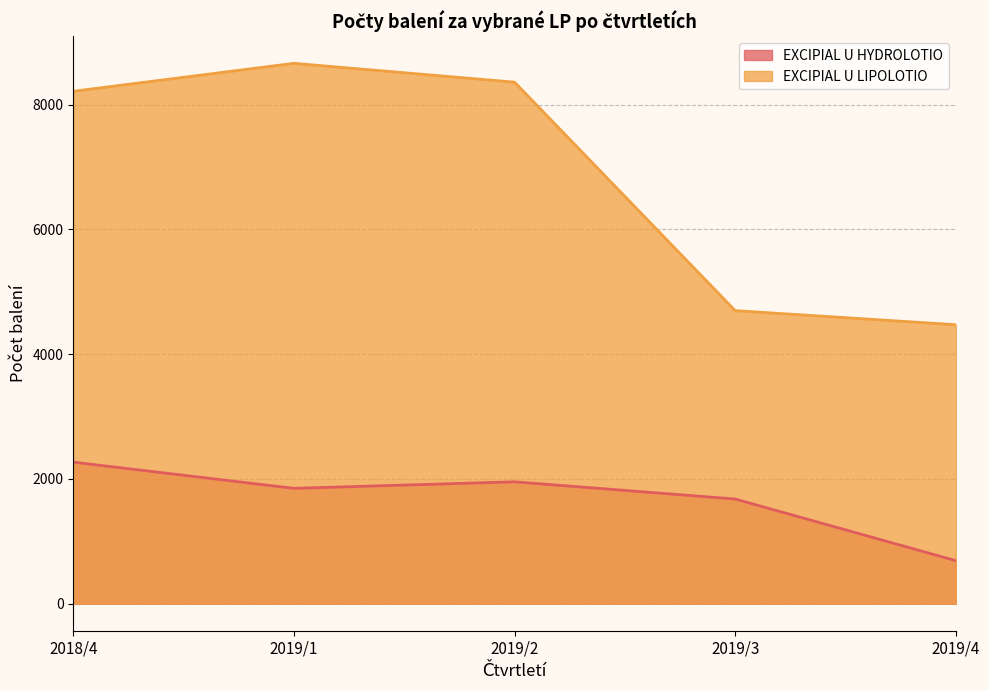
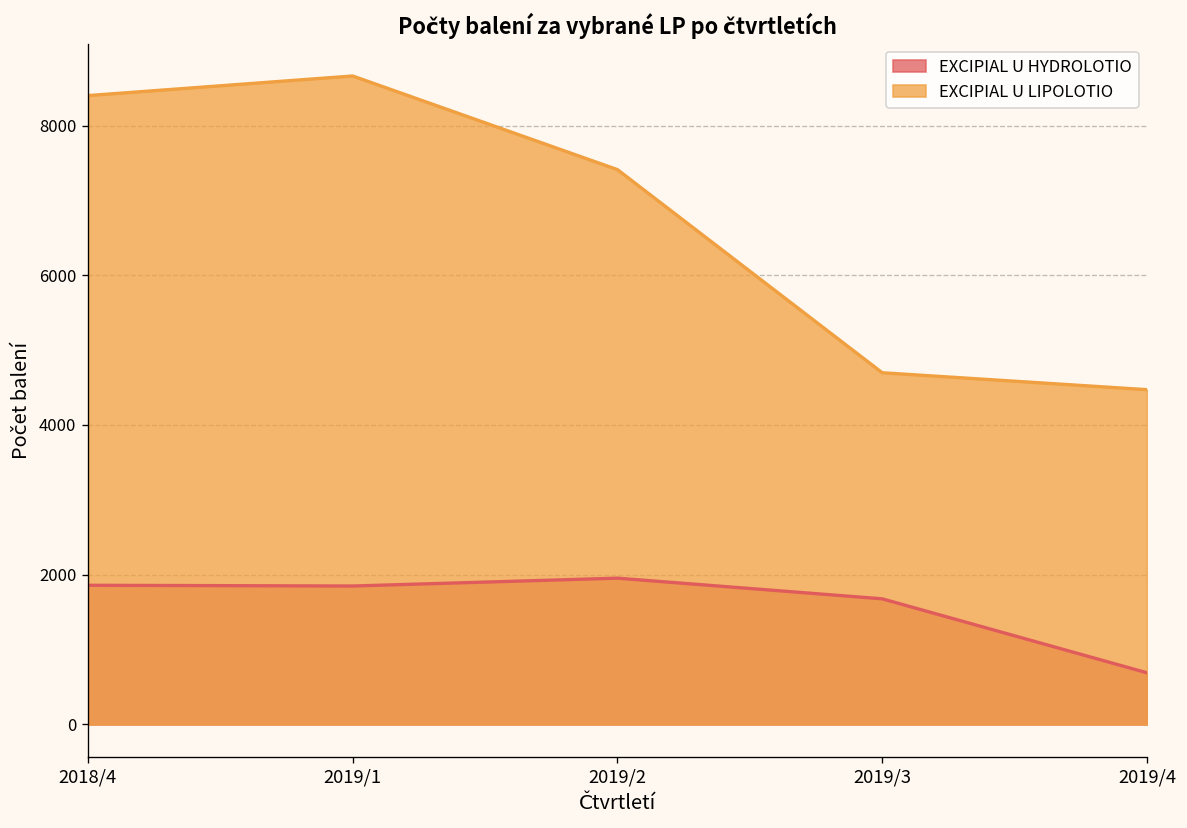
EXCIPIAL U HYDROLOTIO, 2018/4: 2300 -> 1900
EXCIPIAL U LIPOLOTIO, 2018/4: 8200 -> 8400
EXCIPIAL U LIPOLOTIO, 2019/2: 8400 -> 7400
